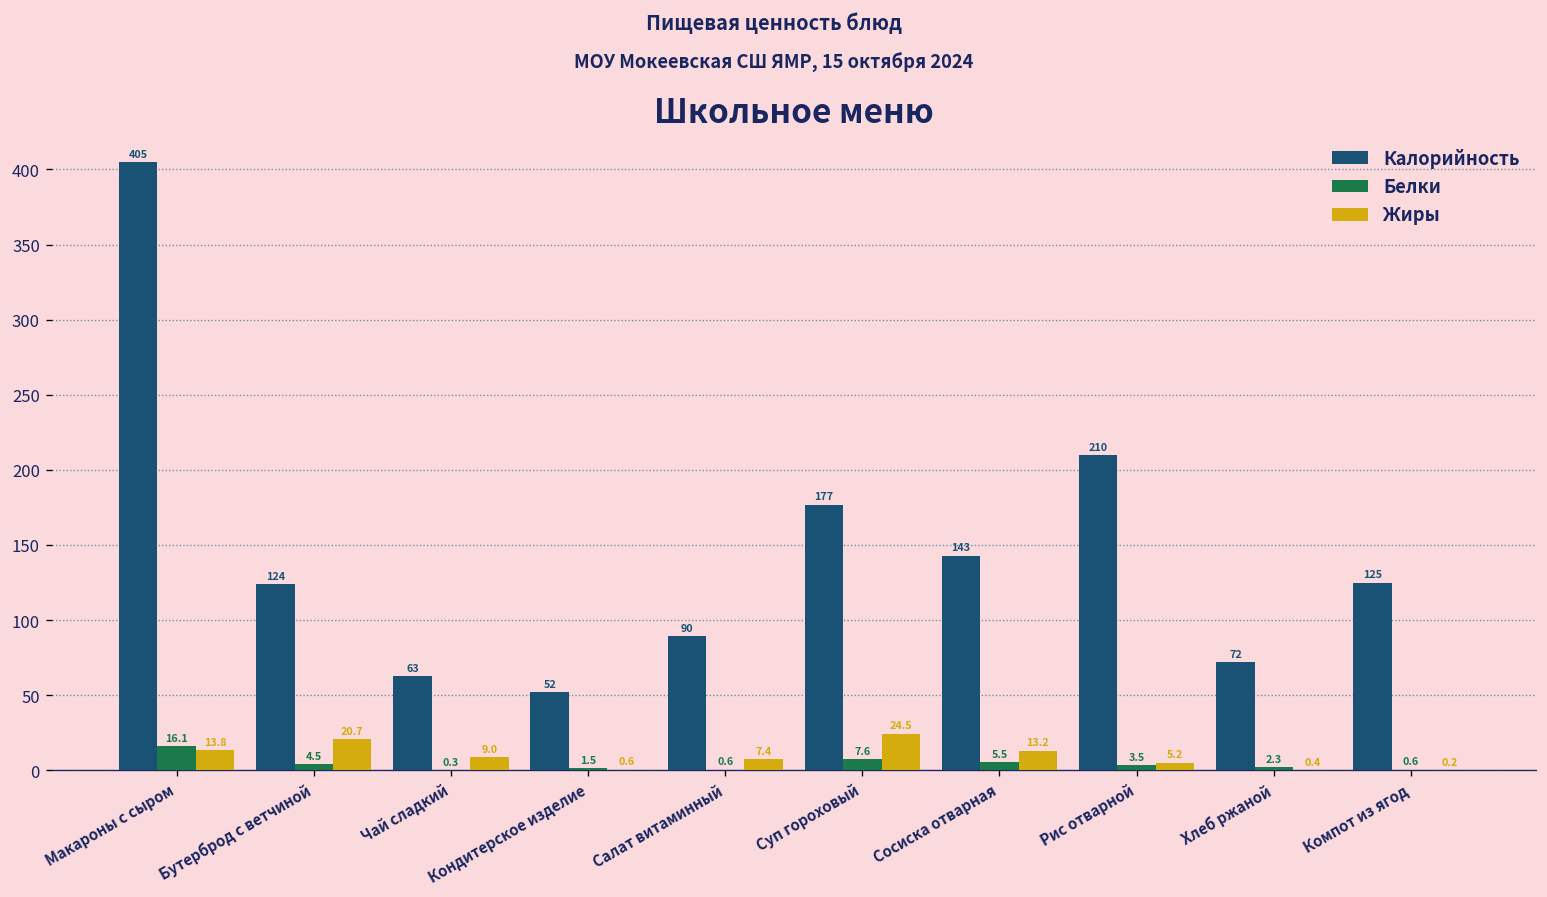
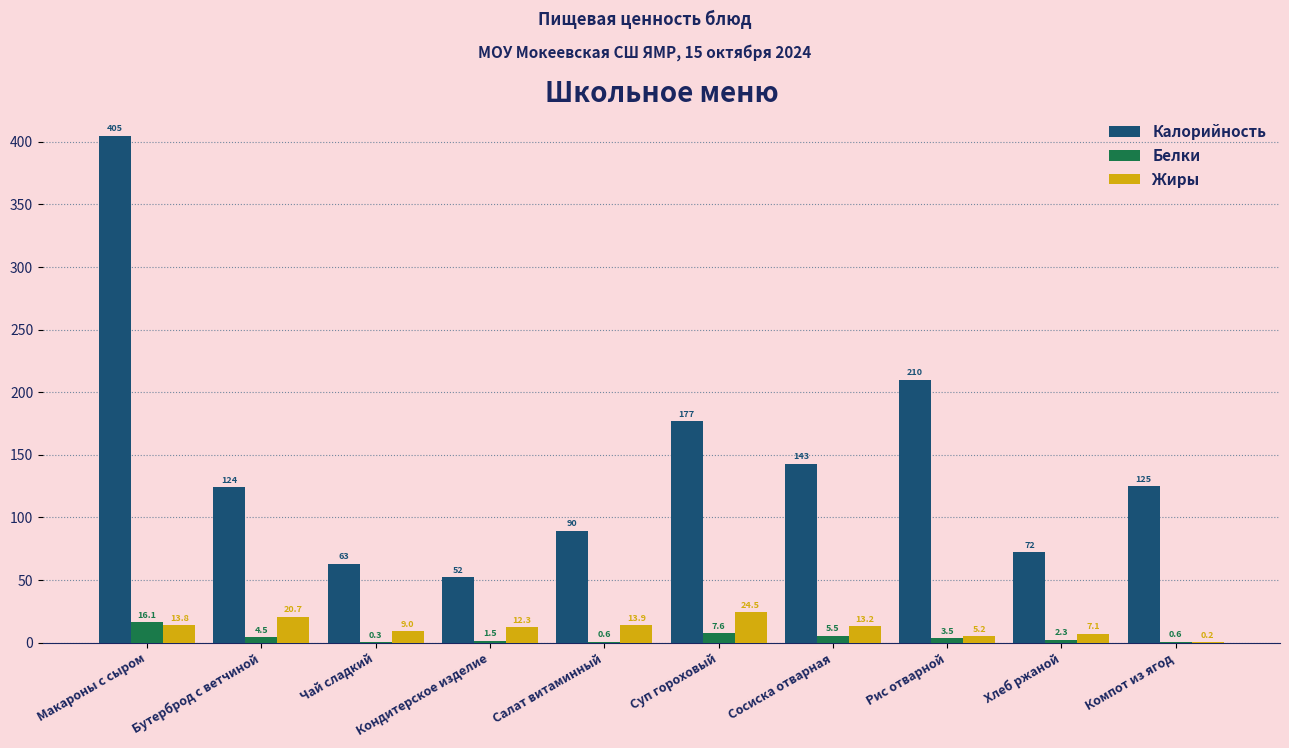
Жиры, Кондитерское изделие: 0.6 -> 12.3
Жиры, Салат витаминный: 7.4 -> 13.9
Жиры, Хлеб ржаной: 0.4 -> 7.1
